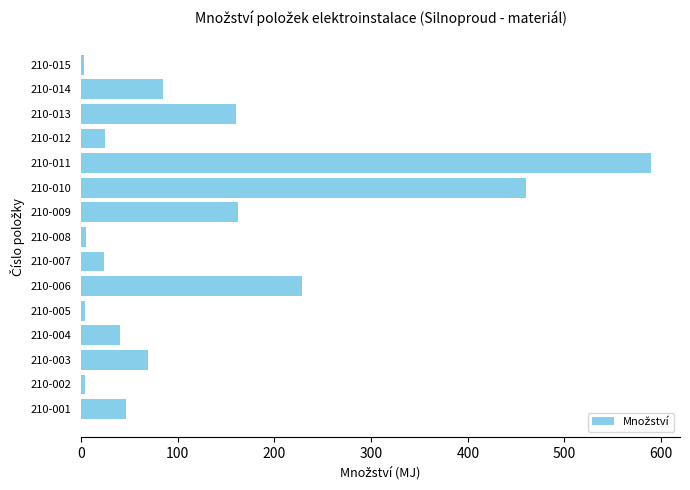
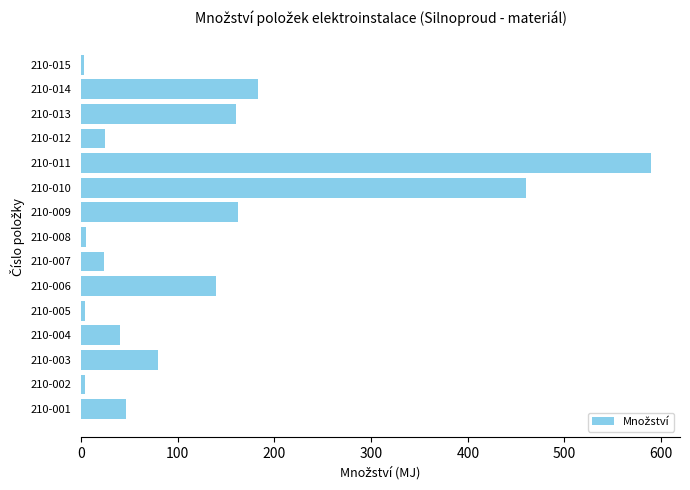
210-014: 90 -> 180
210-006: 230 -> 140
210-003: 70 -> 80
